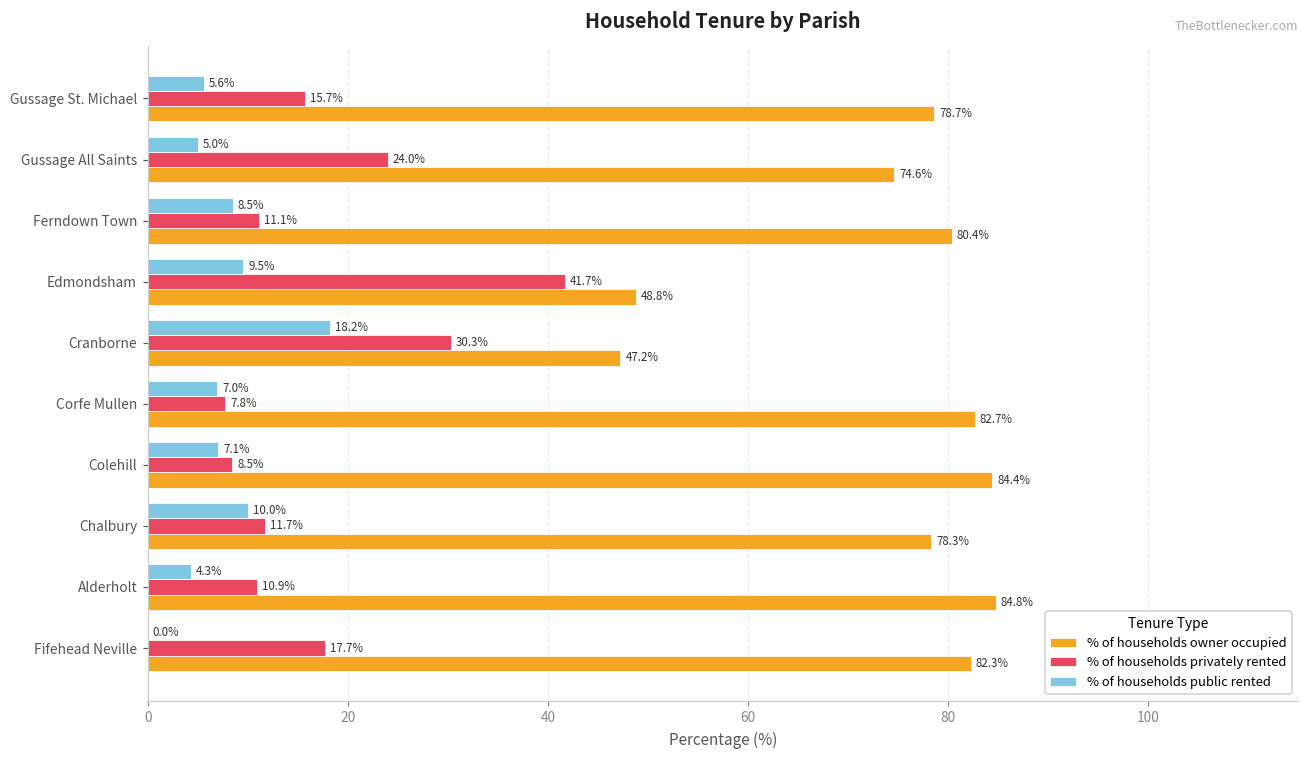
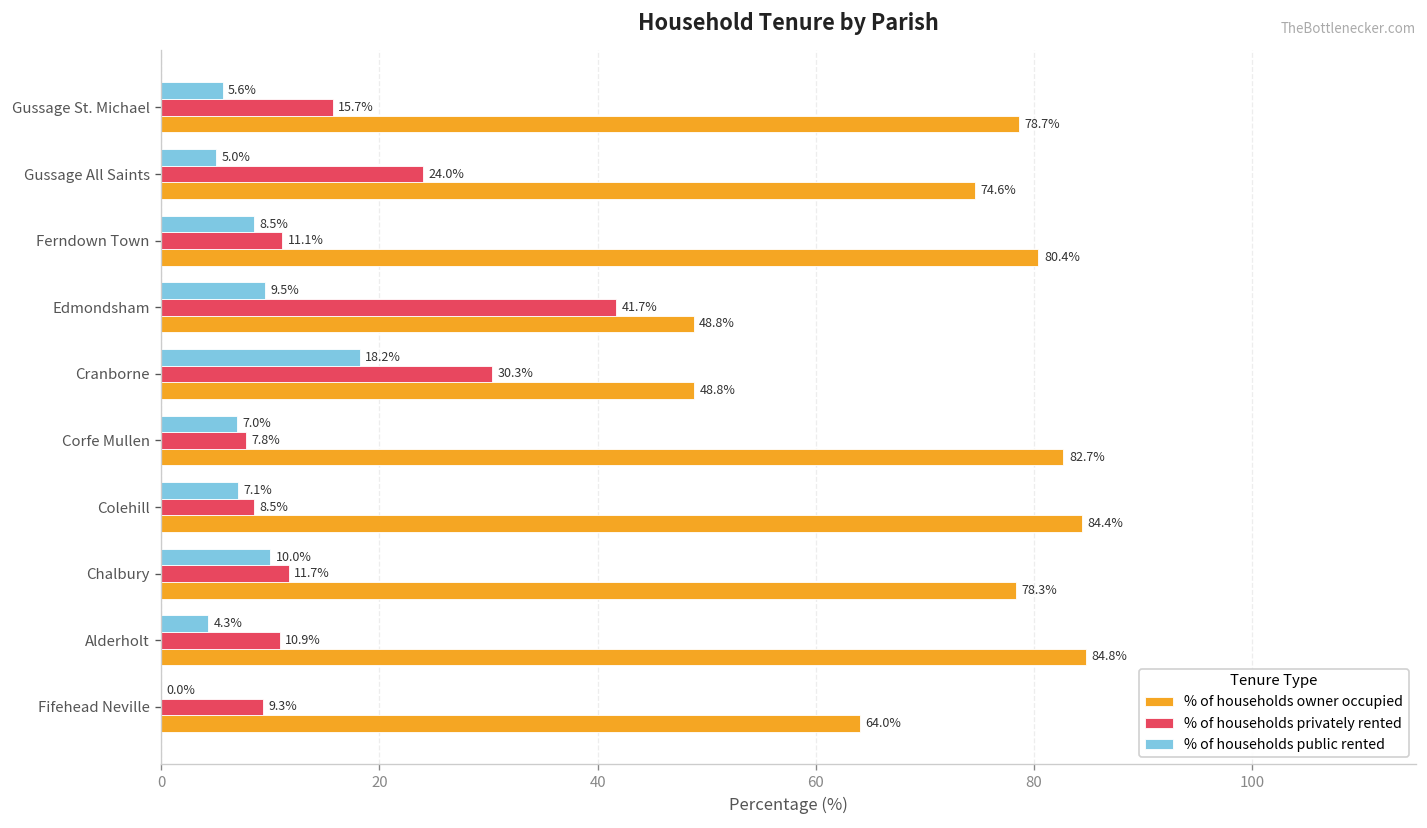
% of households owner occupied, Cranborne: 47.2% -> 48.8%
% of households privately rented, Fifehead Neville: 17.7% -> 9.3%
% of households owner occupied, Fifehead Neville: 82.3% -> 64.0%
